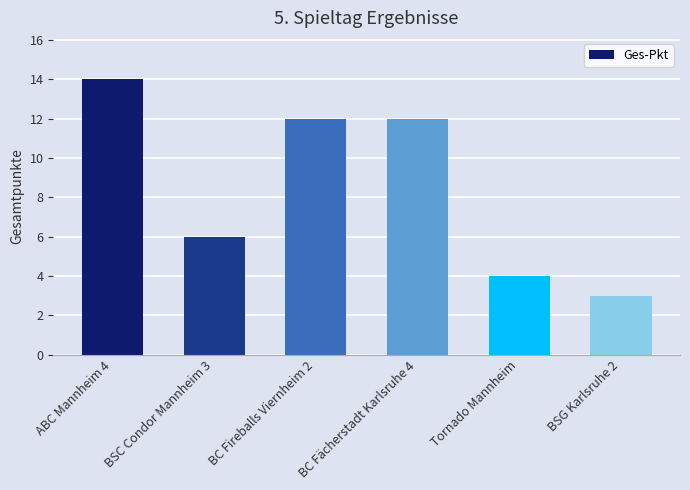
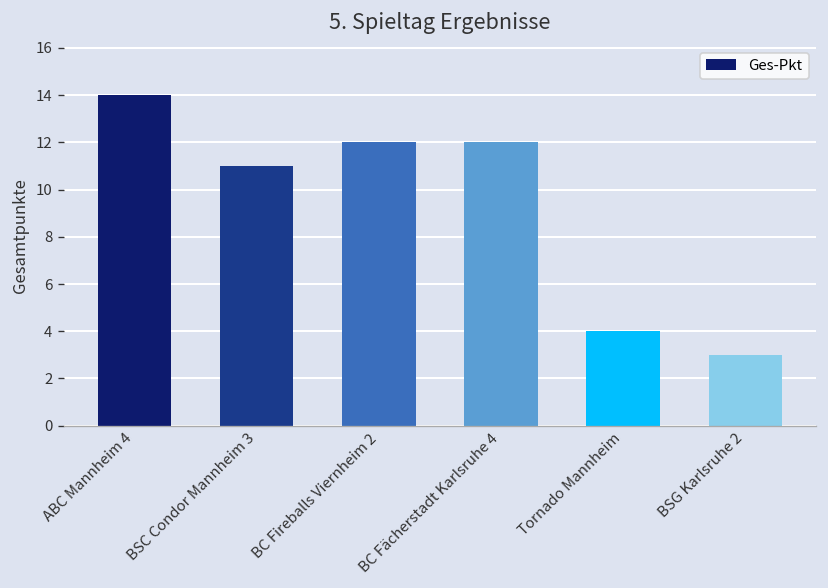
BSC Condor Mannheim 3: 6 -> 11
